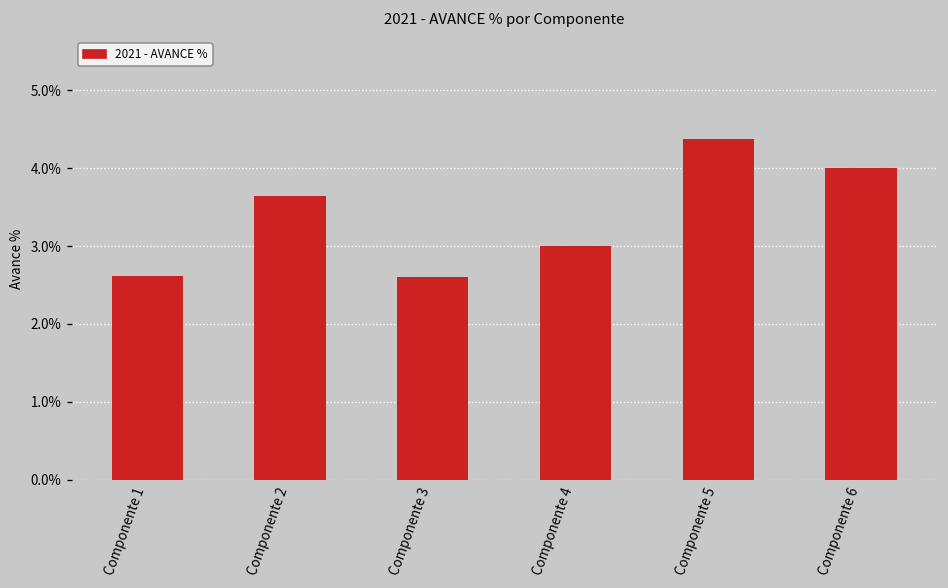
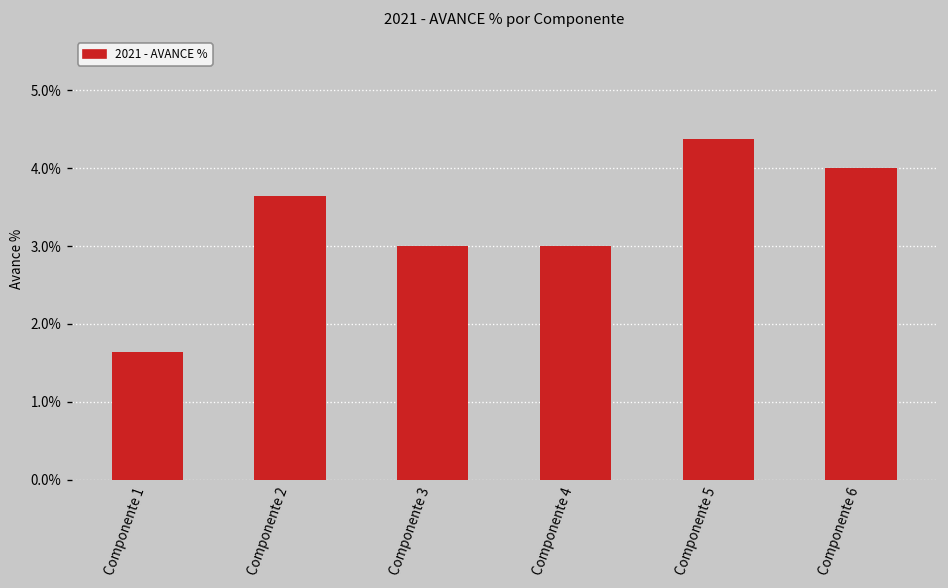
Componente 1: 2.6% -> 1.6%
Componente 3: 2.6% -> 3.0%
